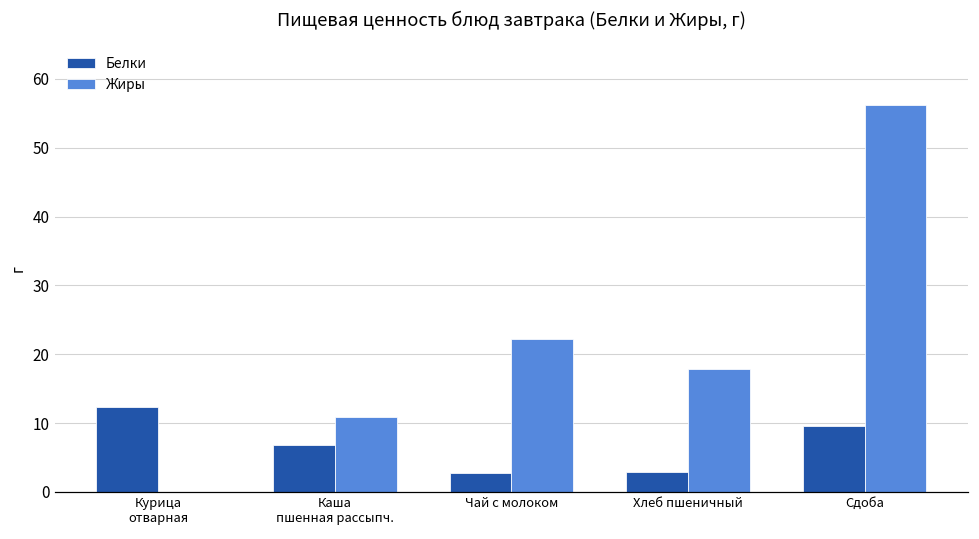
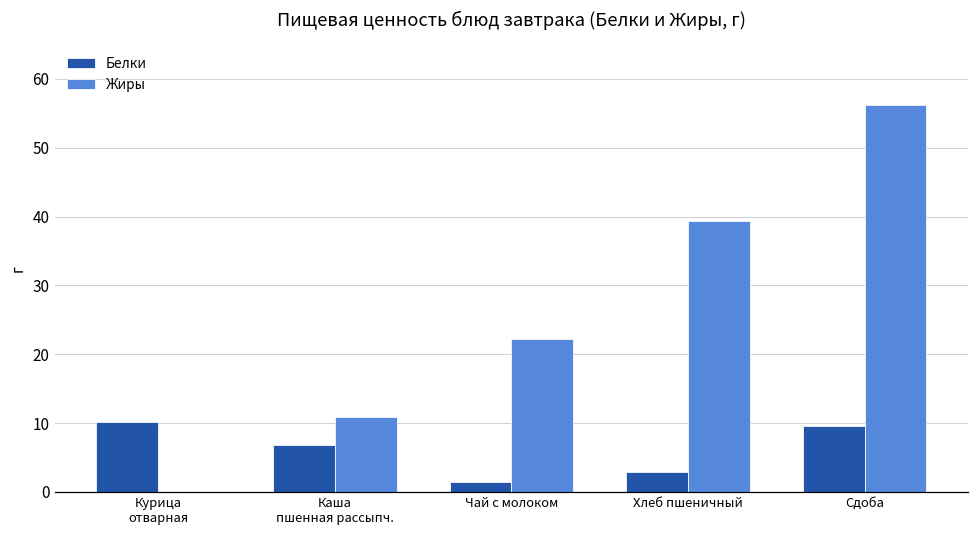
Белки, Курица отварная: 12 -> 10
Белки, Чай с молоком: 3 -> 2
Жиры, Хлеб пшеничный: 18 -> 39
